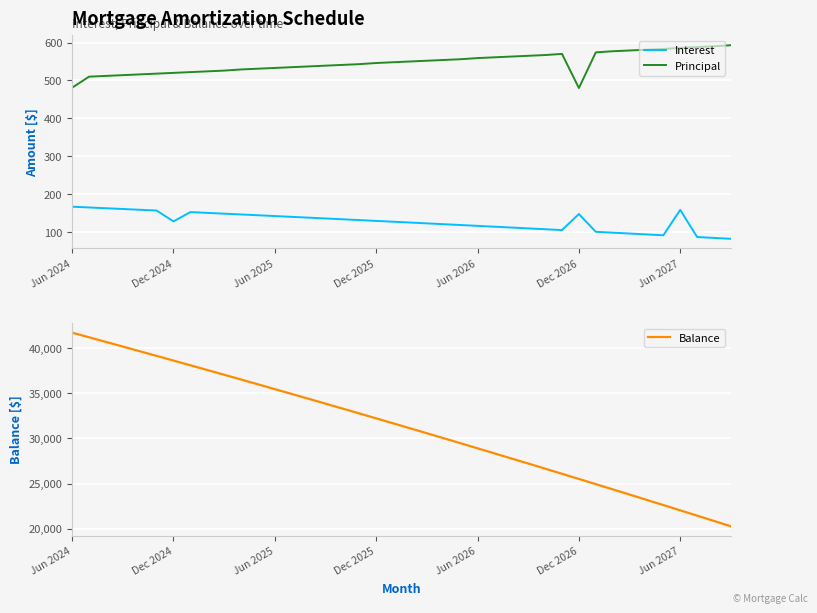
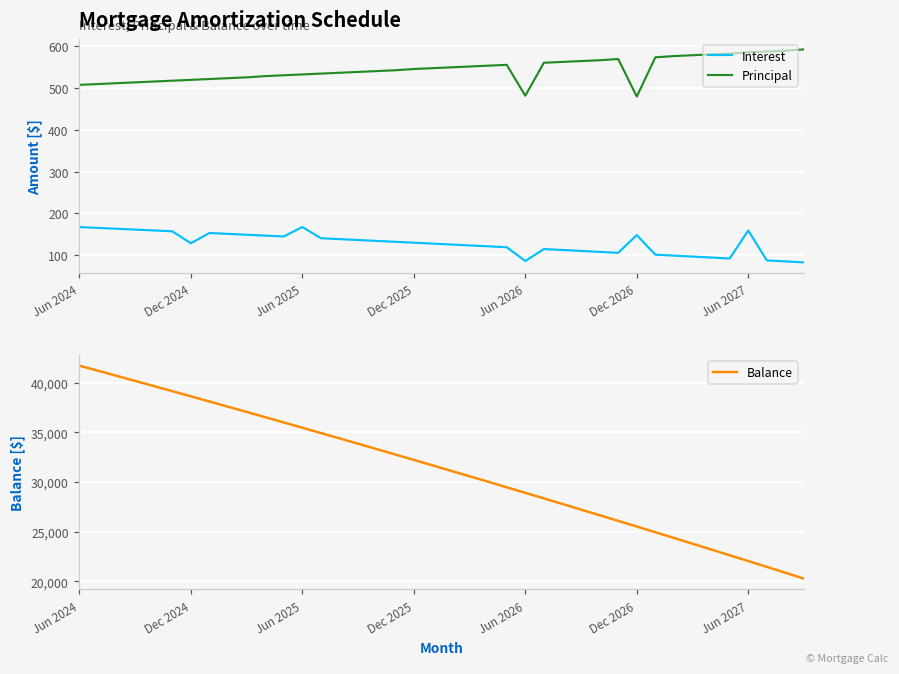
Mortgage Amortization Schedule, Principal, Jun 2024: 480 -> 510
Mortgage Amortization Schedule, Interest, Jun 2025: 140 -> 170
Mortgage Amortization Schedule, Interest, Jun 2026: 120 -> 90
Mortgage Amortization Schedule, Principal, Jun 2026: 560 -> 480
